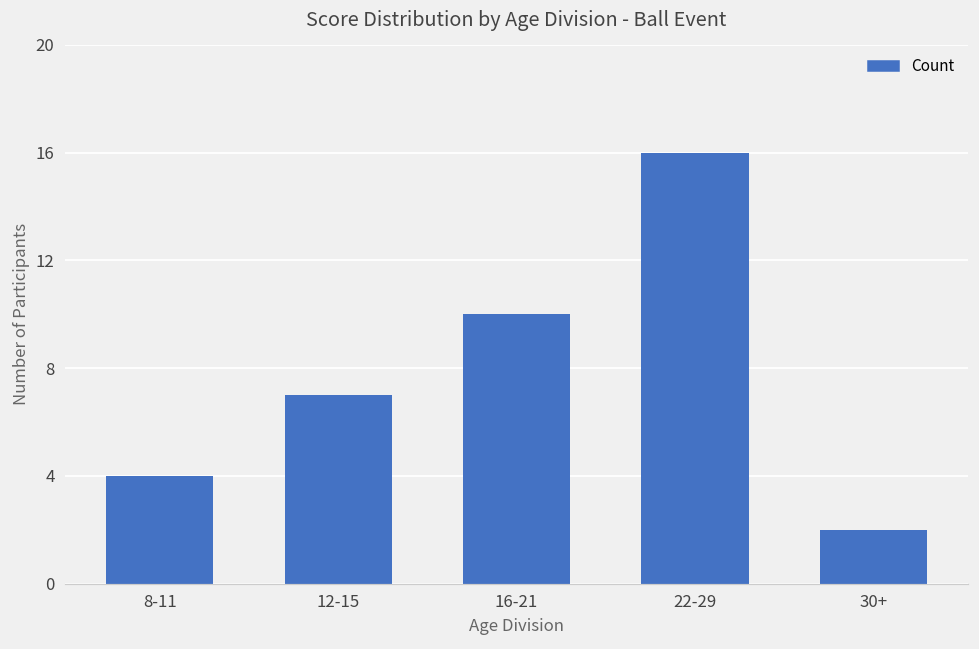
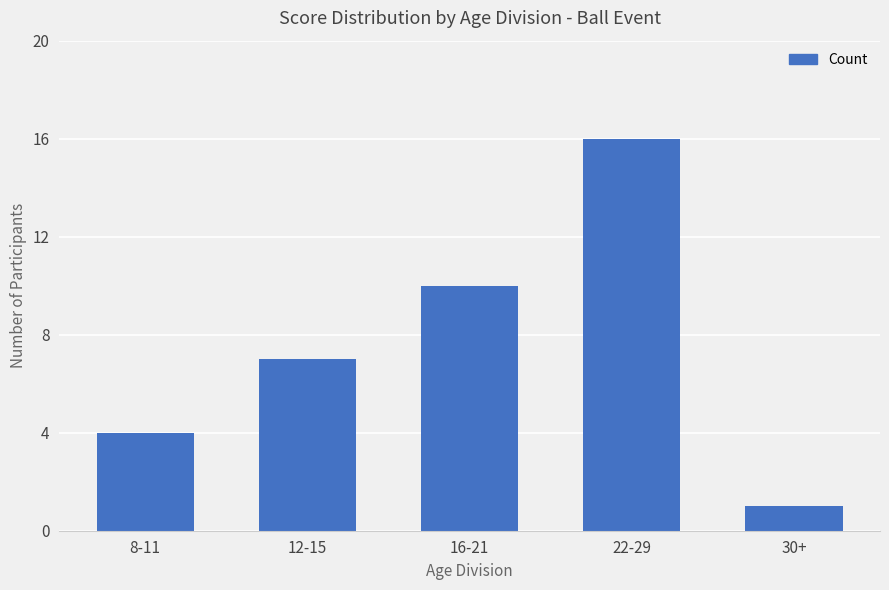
30+: 2 -> 1
